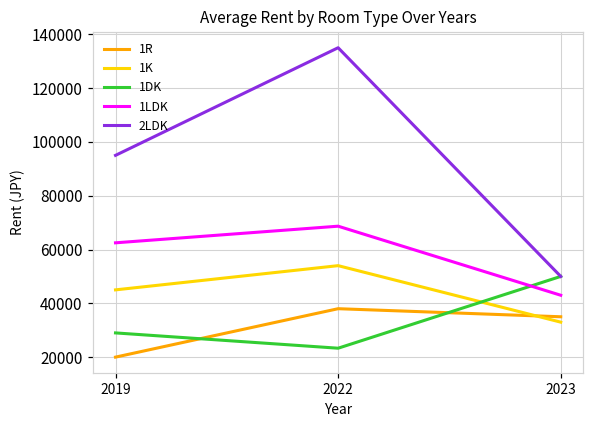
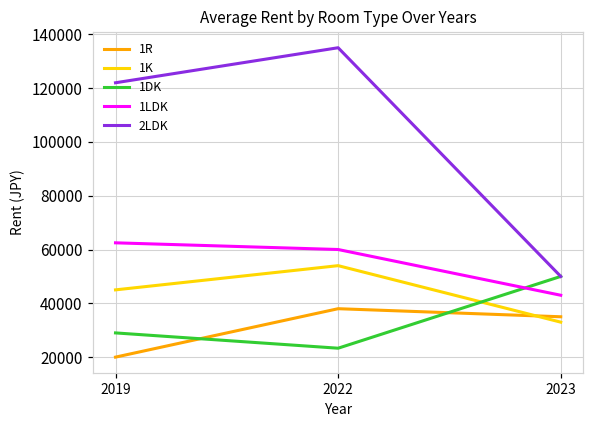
2LDK, 2019: 95000 -> 122000
1LDK, 2022: 69000 -> 60000
